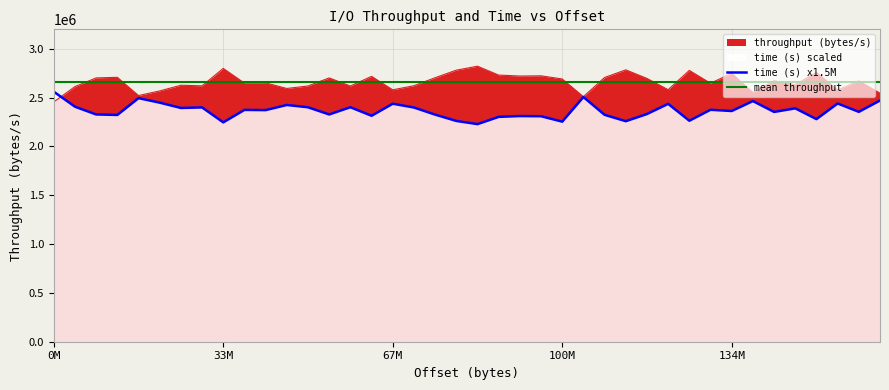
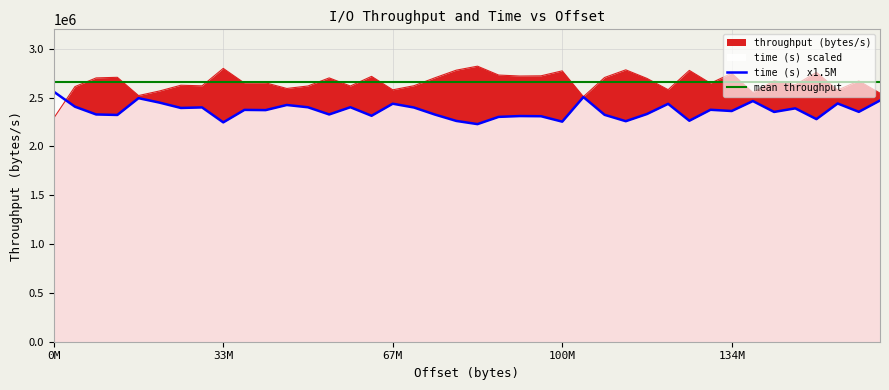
throughput (bytes/s), 0M: 2500000 -> 2300000
throughput (bytes/s), 100M: 2700000 -> 2800000
